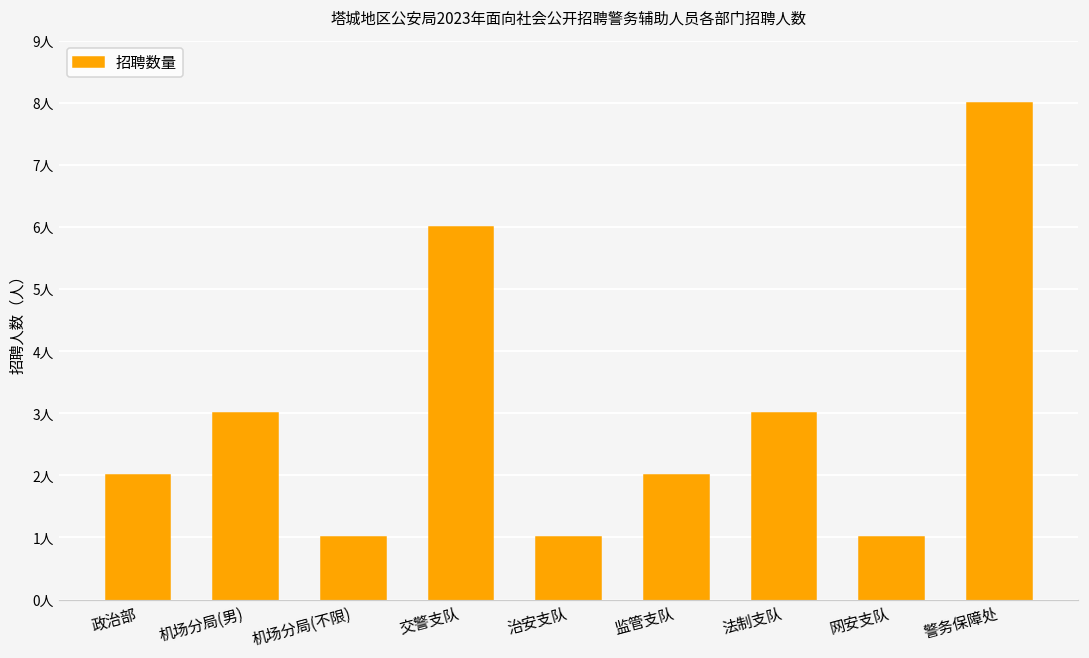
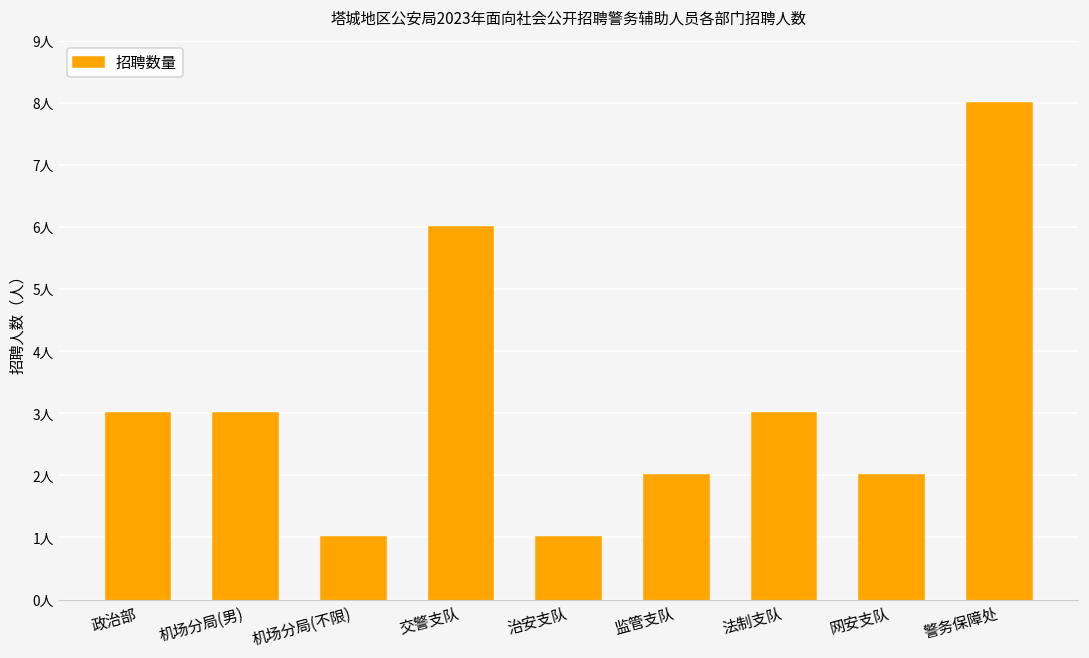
政治部: 2人 -> 3人
网安支队: 1人 -> 2人
